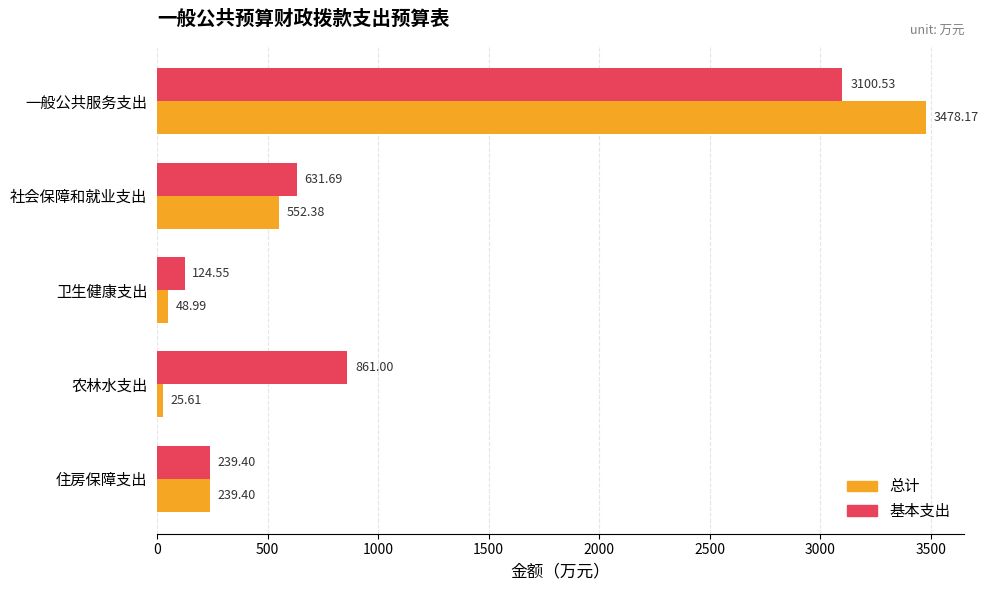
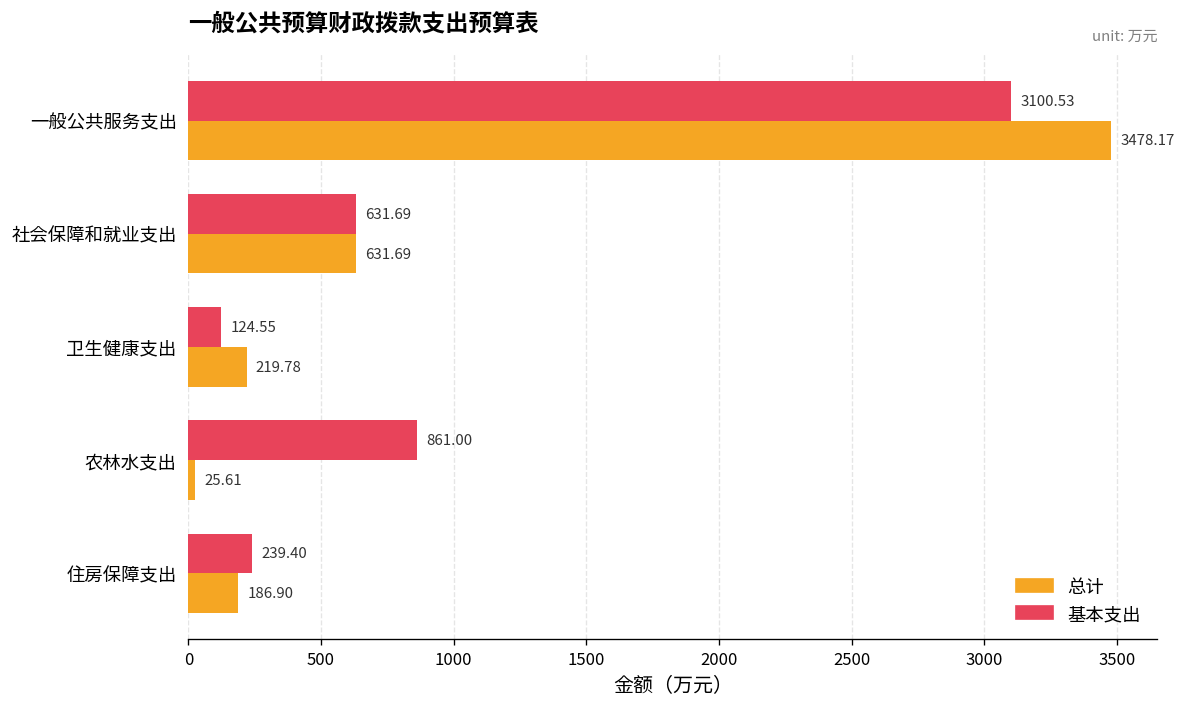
总计, 社会保障和就业支出: 552.38 -> 631.69
总计, 卫生健康支出: 48.99 -> 219.78
总计, 住房保障支出: 239.40 -> 186.90
